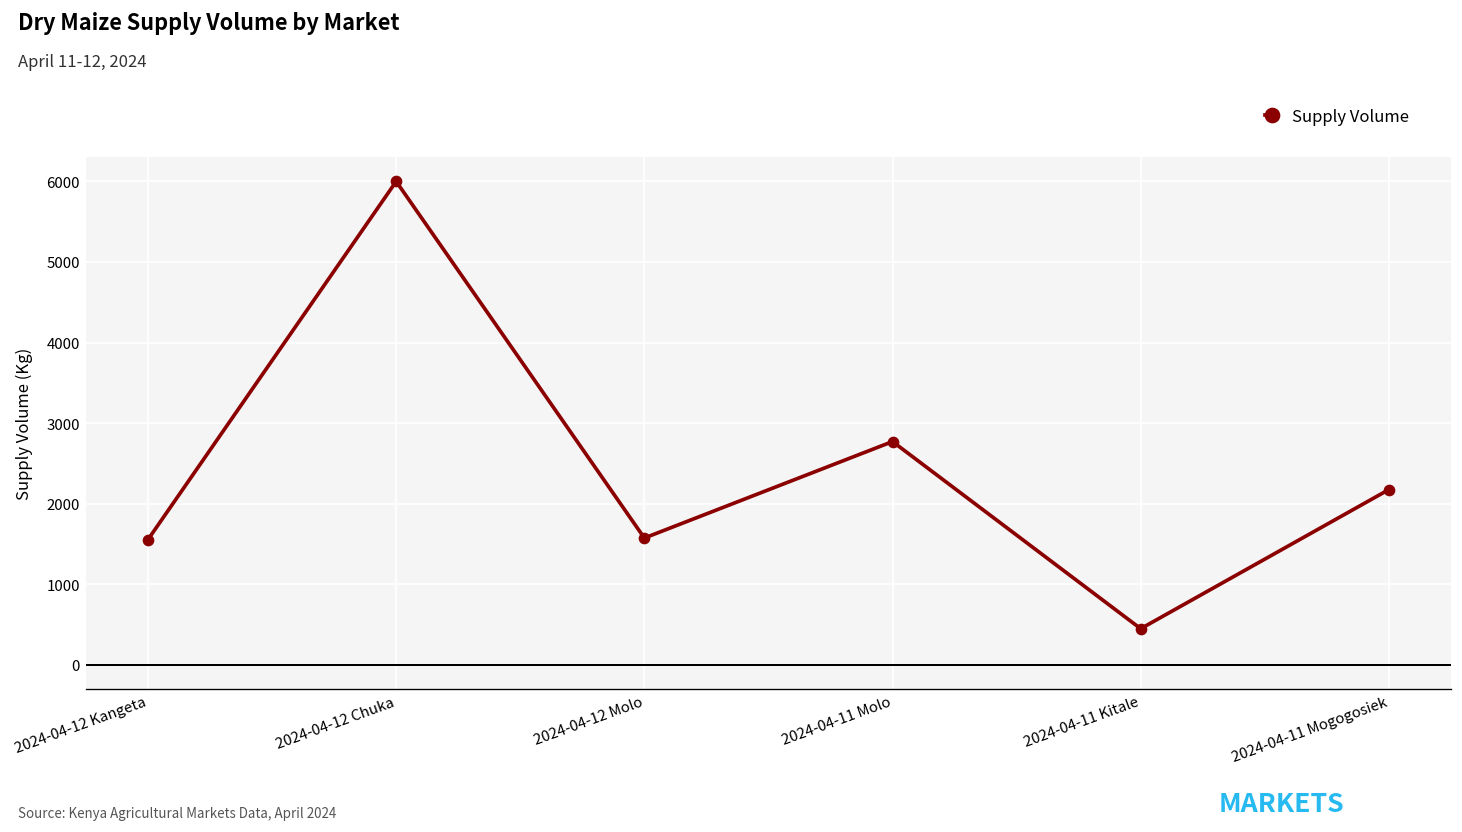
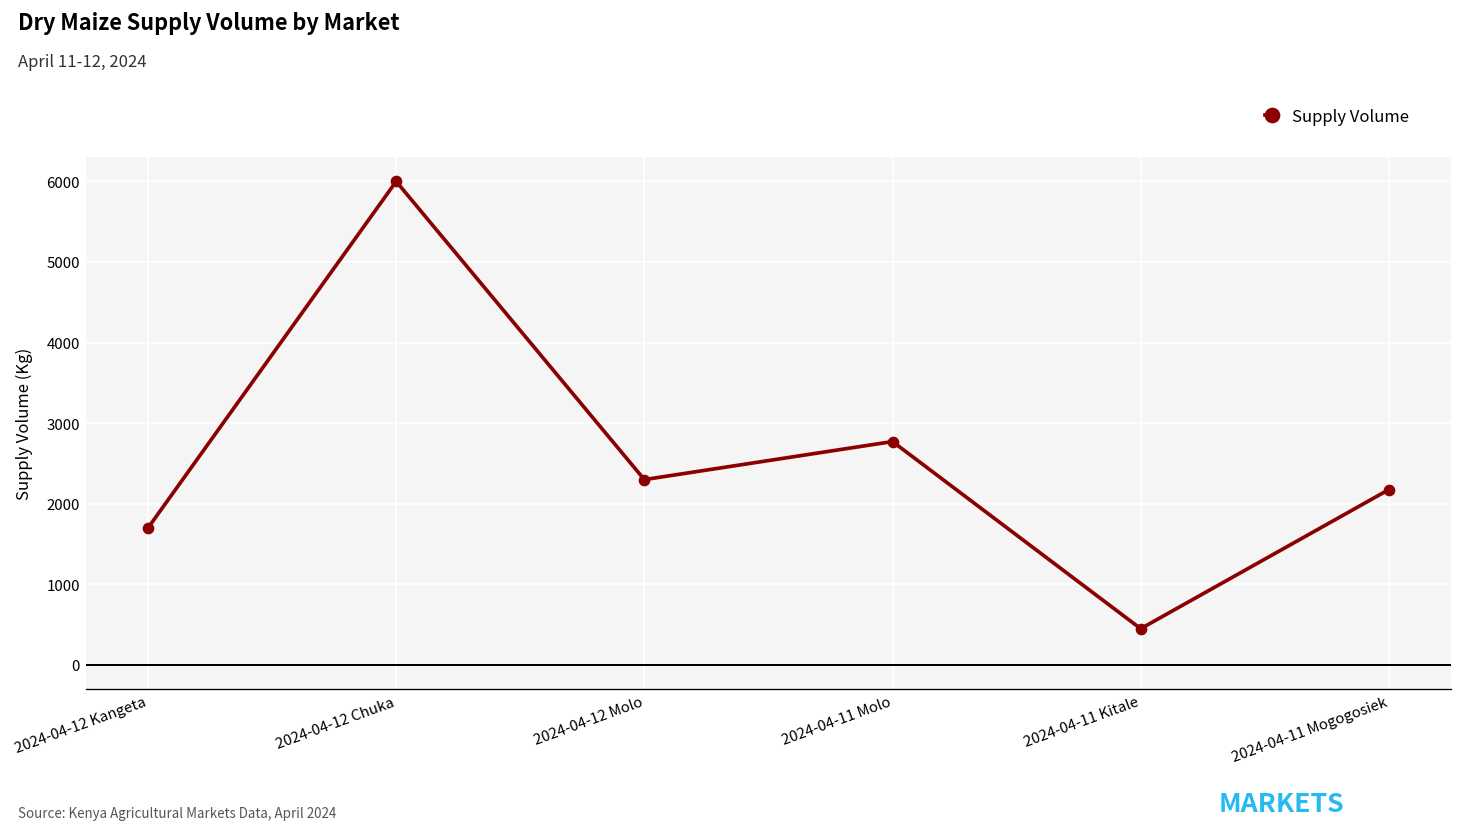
2024-04-12 Kangeta: 1600 -> 1700
2024-04-12 Molo: 1600 -> 2300
